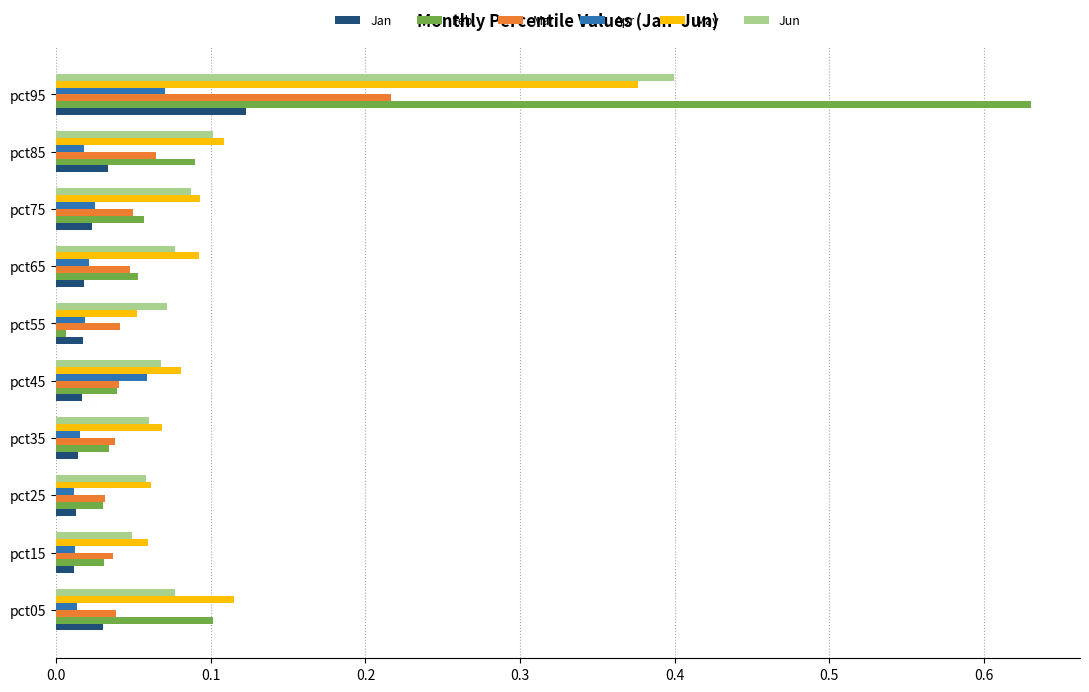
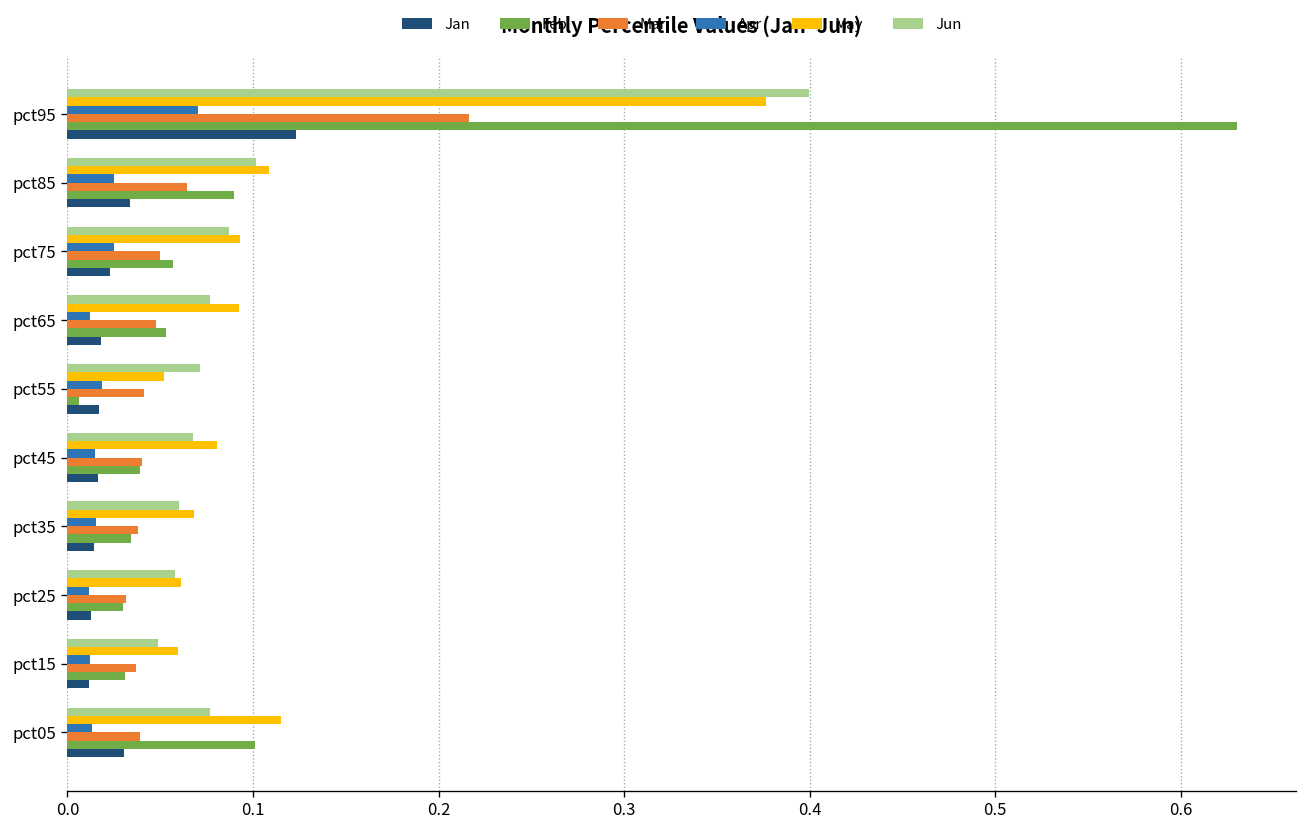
Apr, pct85: 0.018 -> 0.025
Apr, pct65: 0.021 -> 0.012
Apr, pct45: 0.058 -> 0.015
